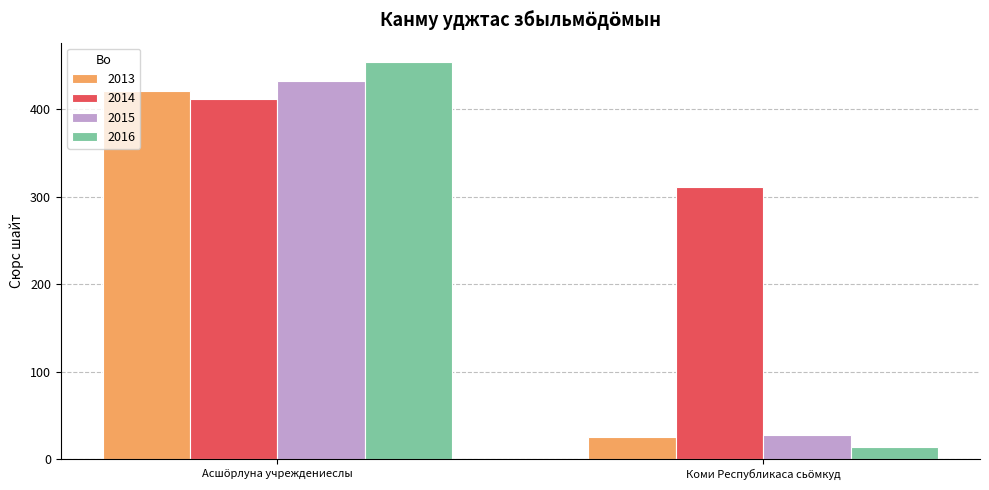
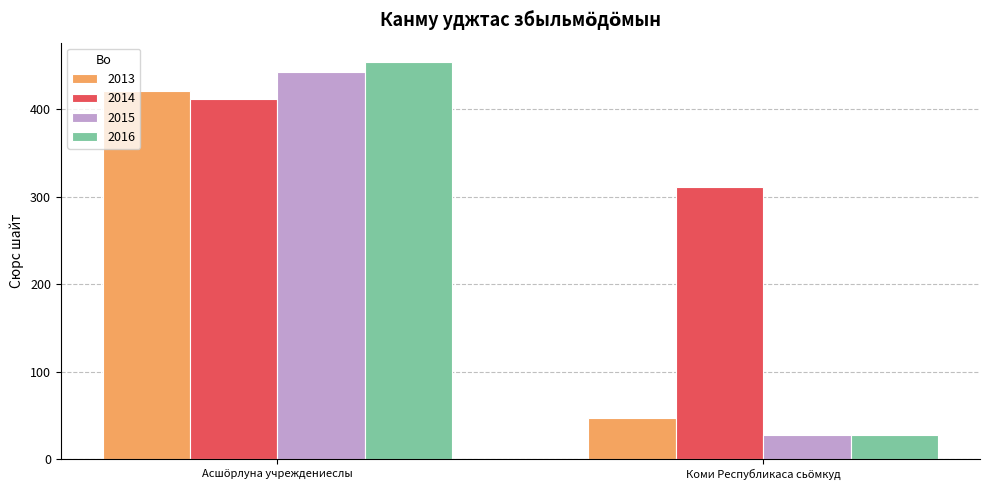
2015, Асшӧрлуна учреждениеслы: 430 -> 440
2013, Коми Республикаса сьӧмкуд: 20 -> 50
2016, Коми Республикаса сьӧмкуд: 10 -> 30
